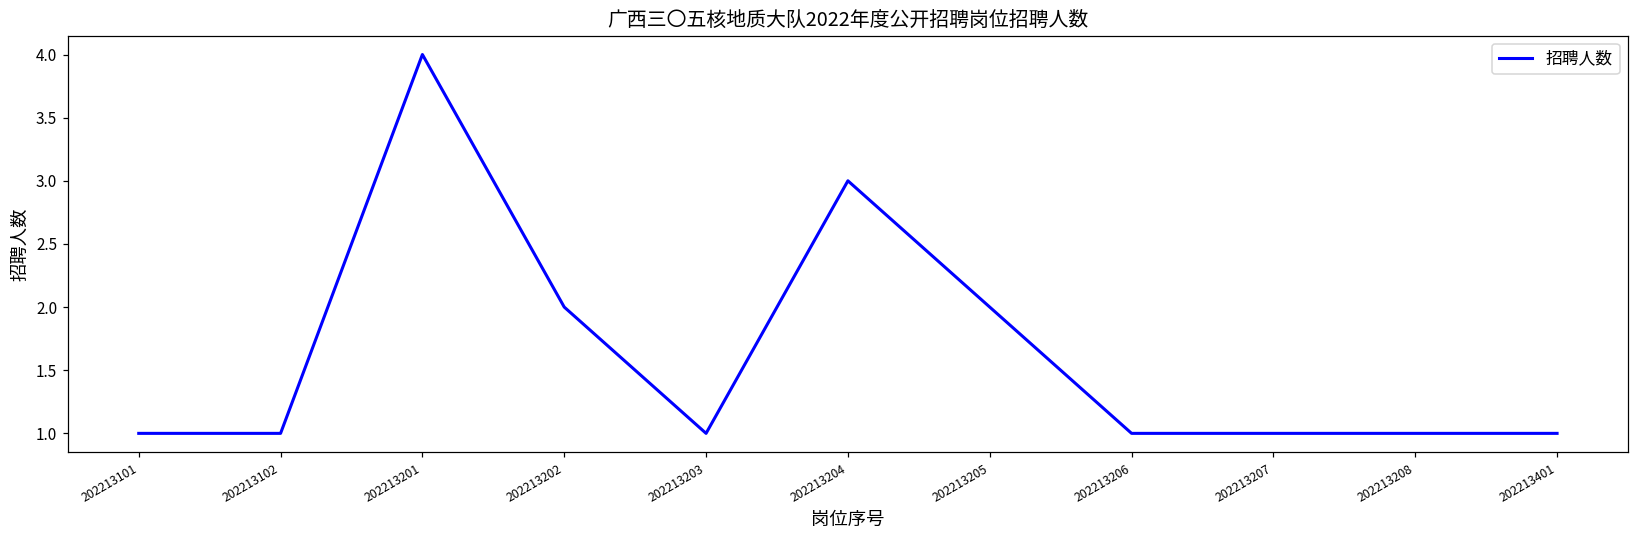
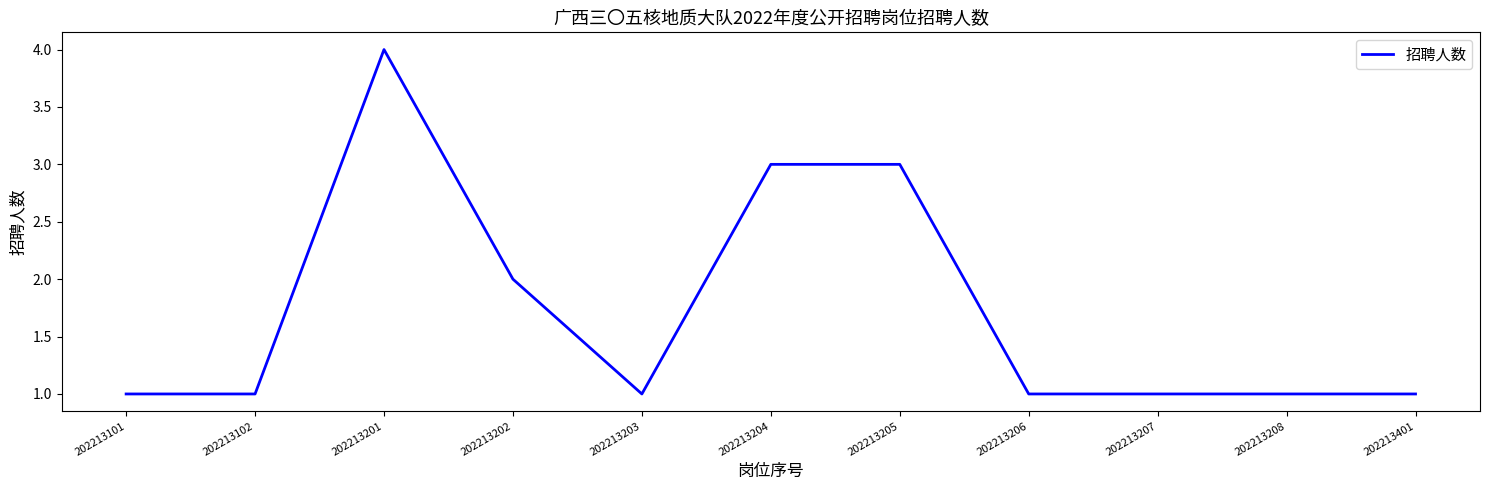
202213205: 2 -> 3
